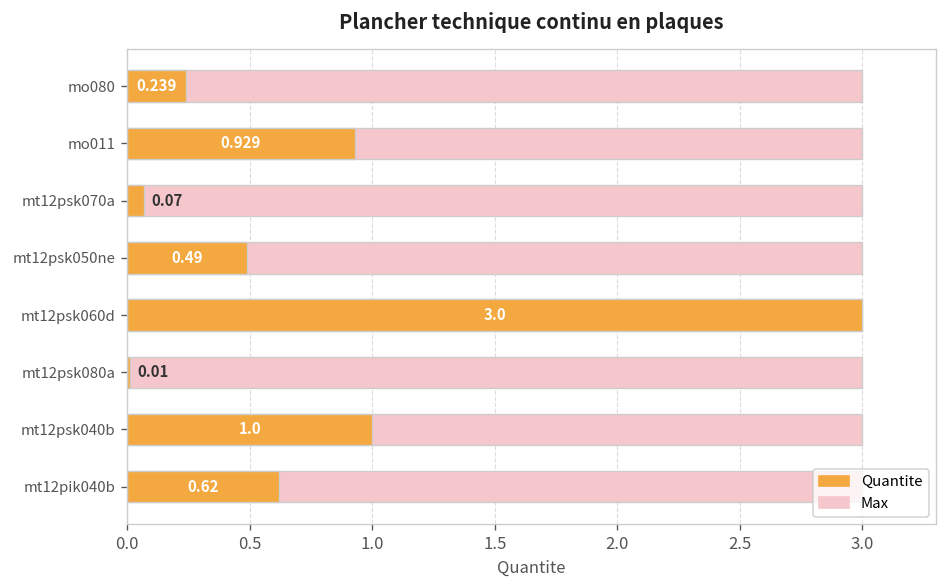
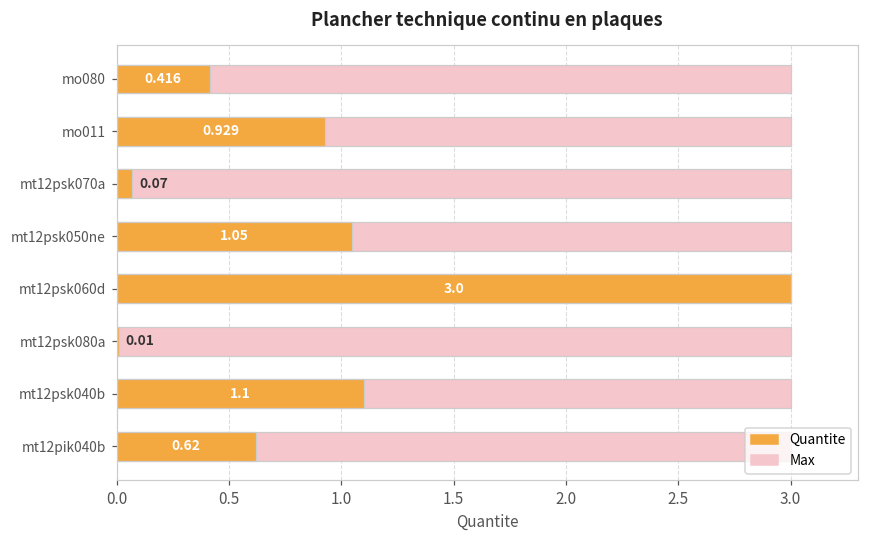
Quantite, mo080: 0.239 -> 0.416
Quantite, mt12psk050ne: 0.49 -> 1.05
Quantite, mt12psk040b: 1.0 -> 1.1
